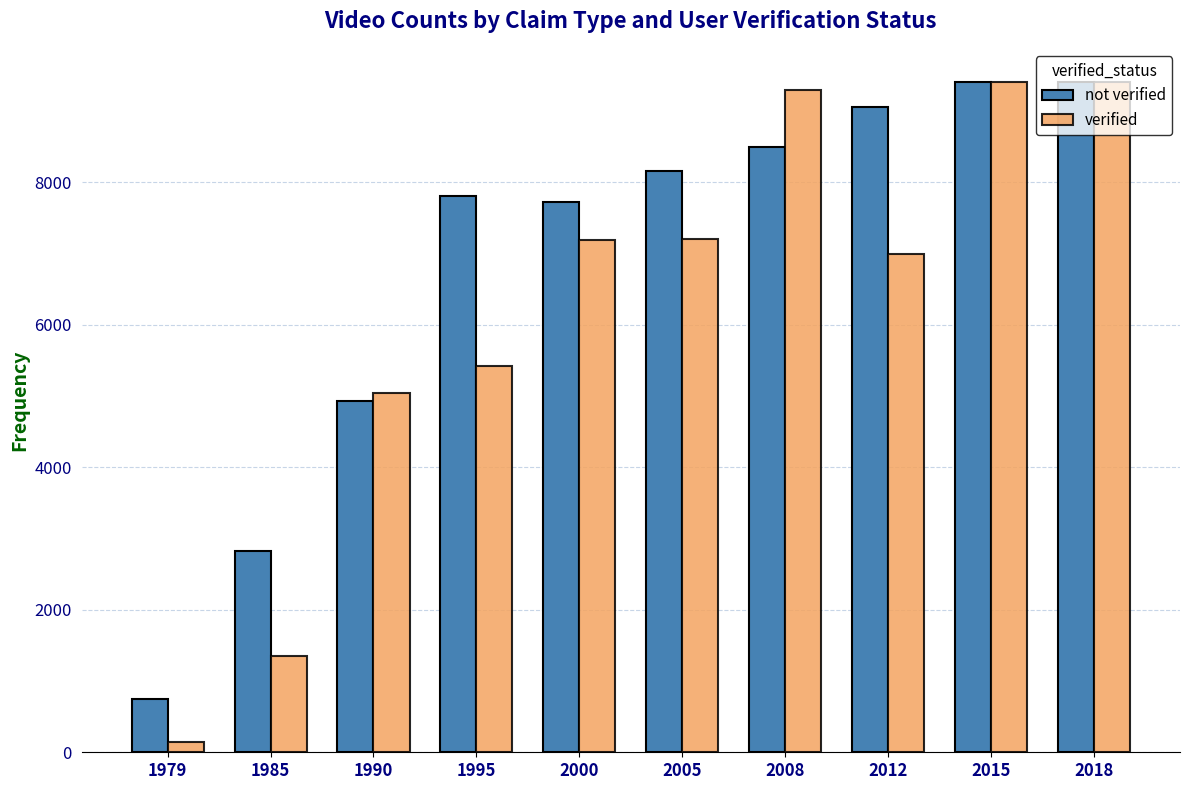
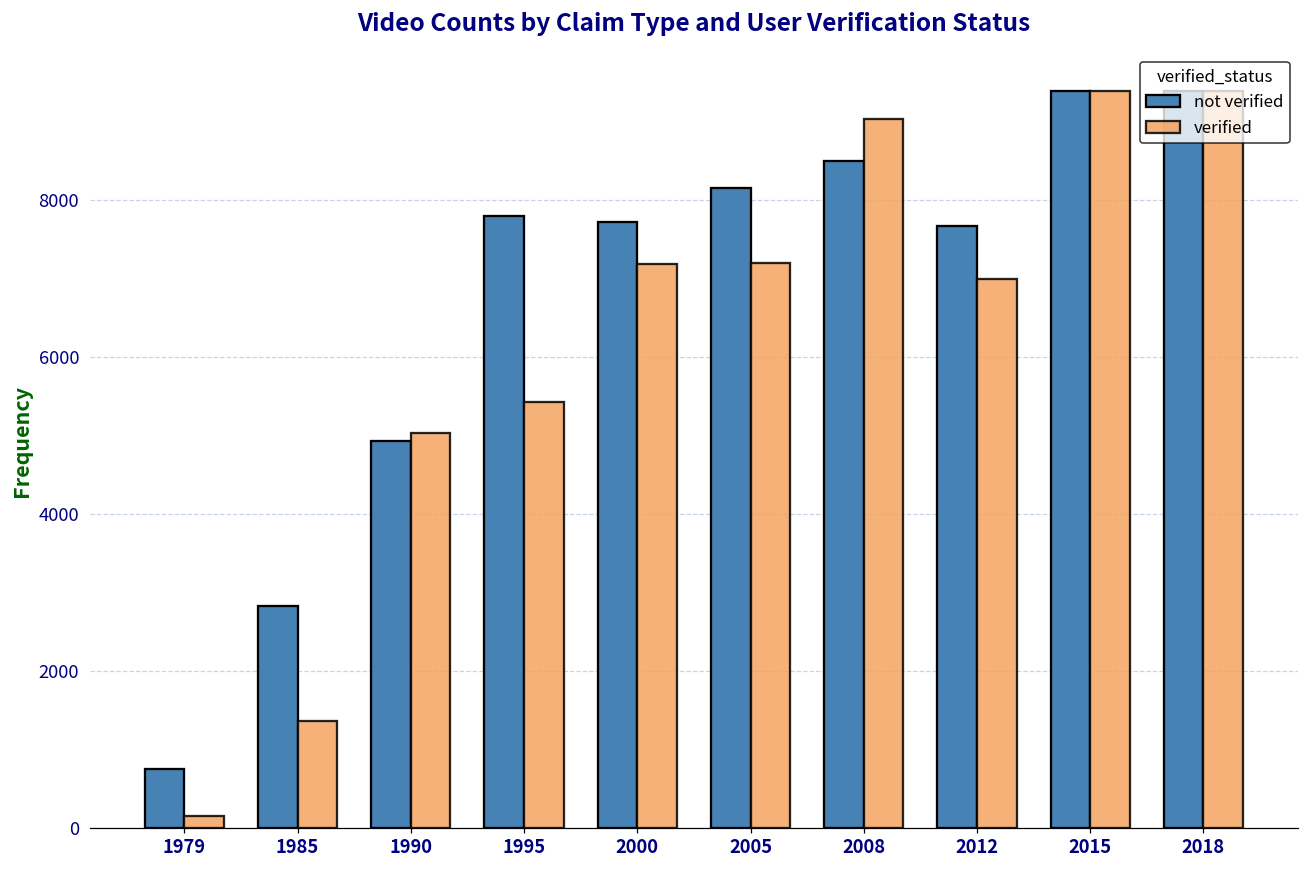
verified, 2008: 9300 -> 9000
not verified, 2012: 9100 -> 7700
